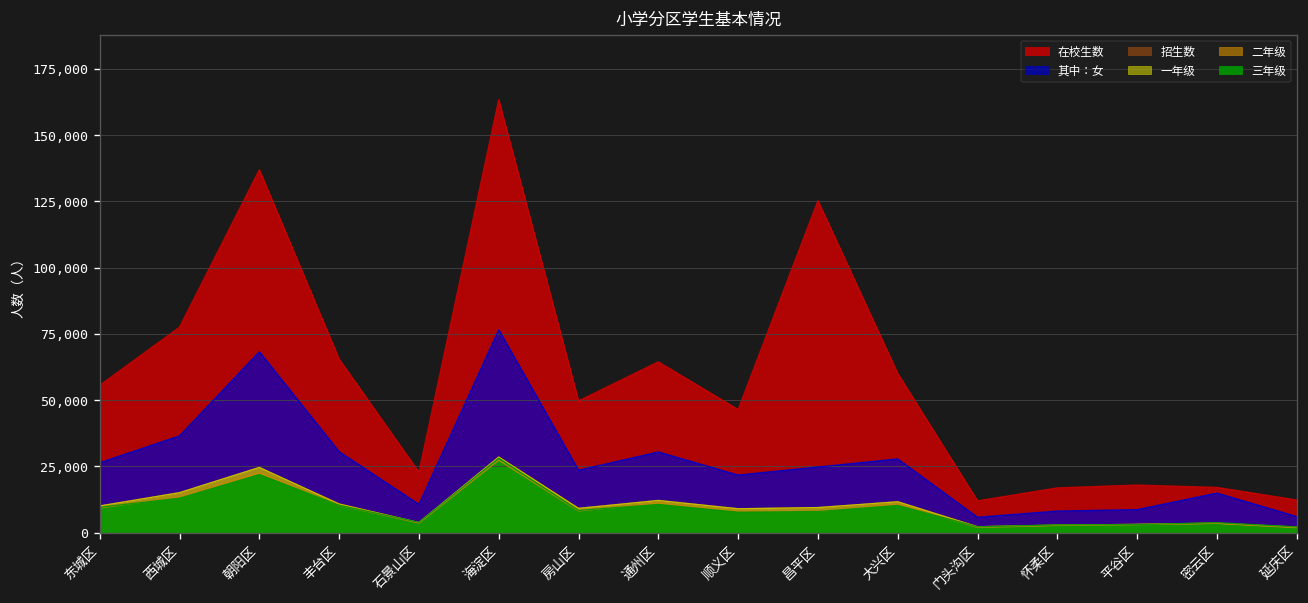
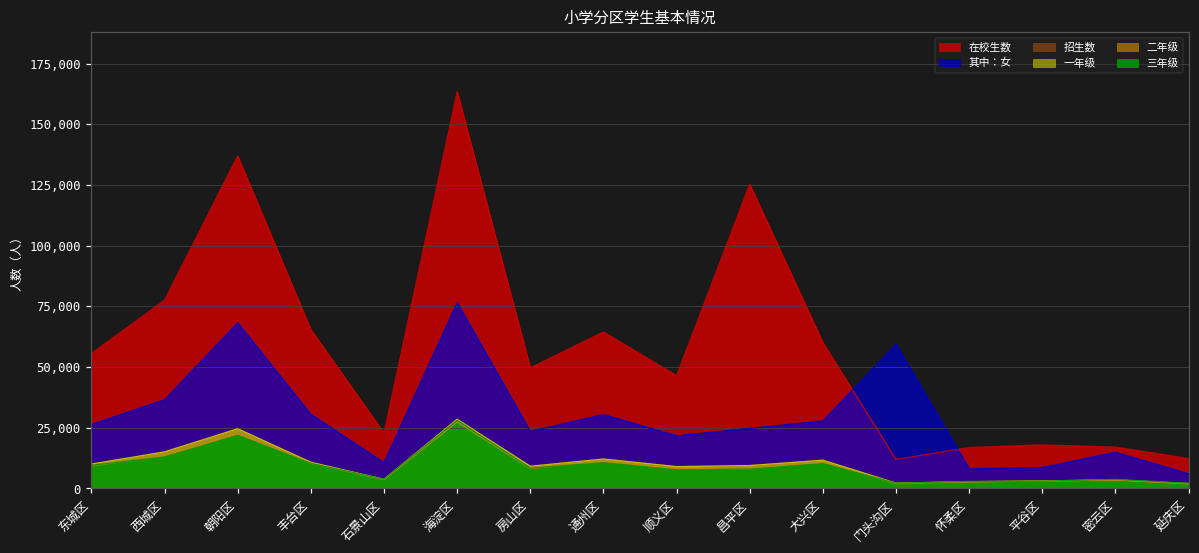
其中：女, 门头沟区: 6,000 -> 59,000
